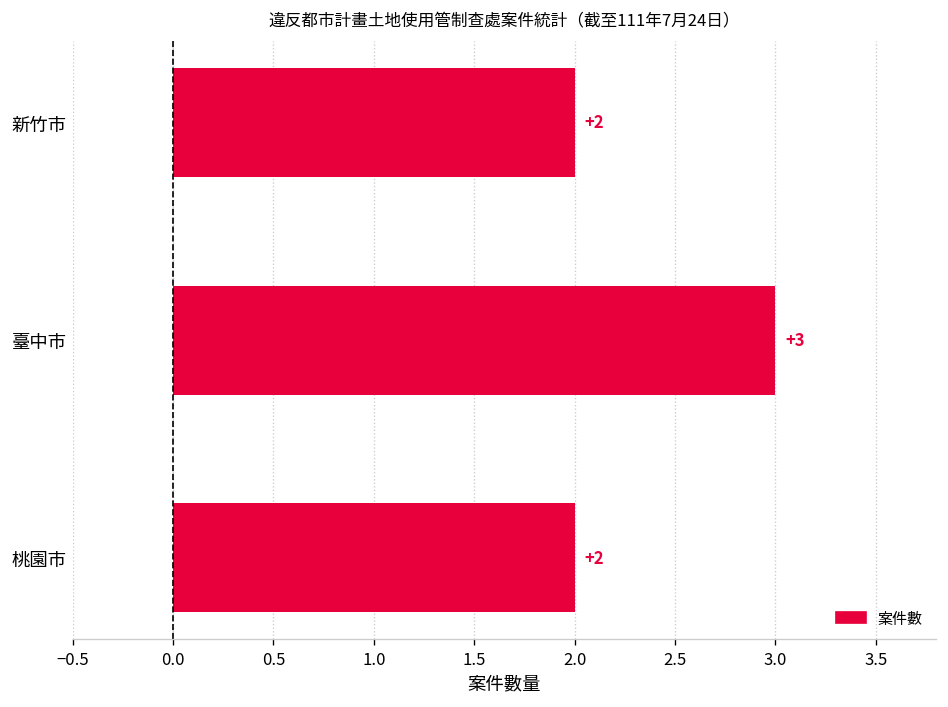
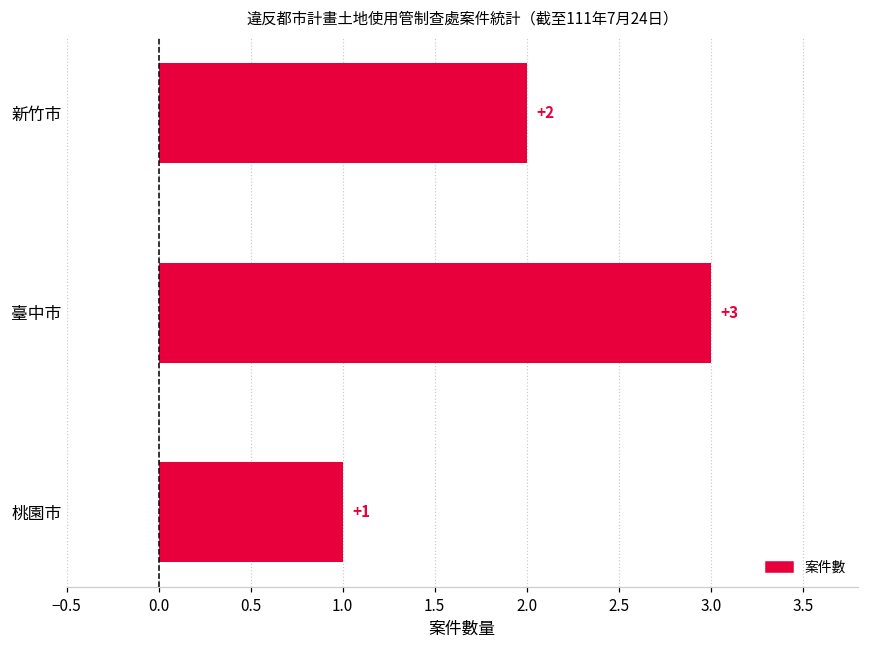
桃園市: +2 -> +1
